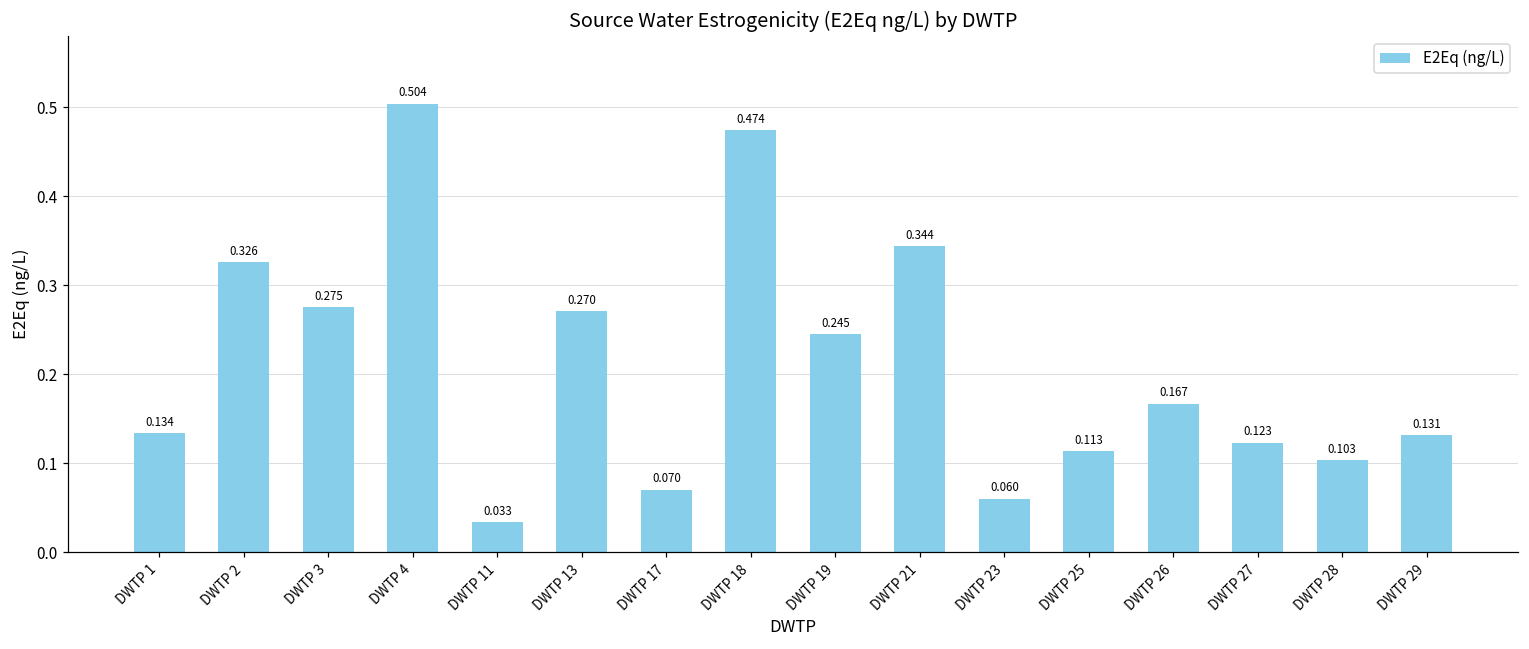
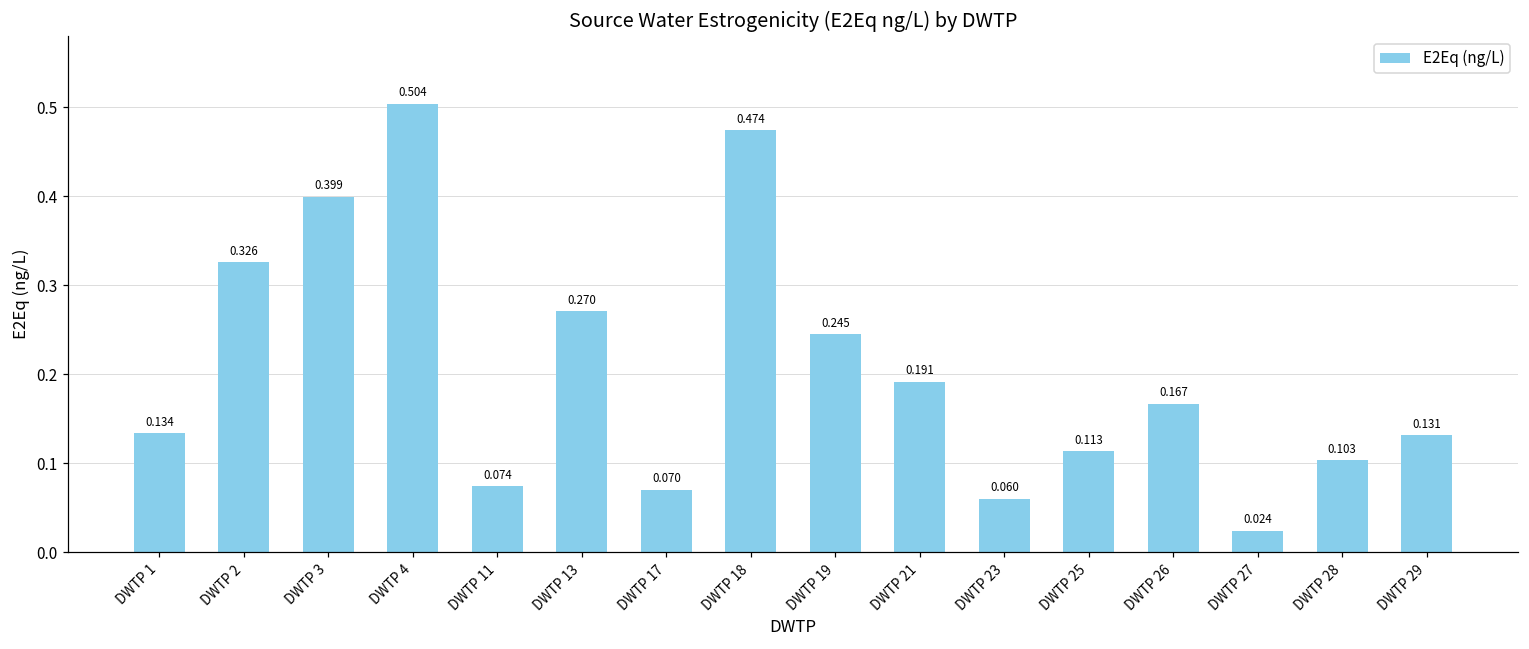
DWTP 3: 0.275 -> 0.399
DWTP 11: 0.033 -> 0.074
DWTP 21: 0.344 -> 0.191
DWTP 27: 0.123 -> 0.024
